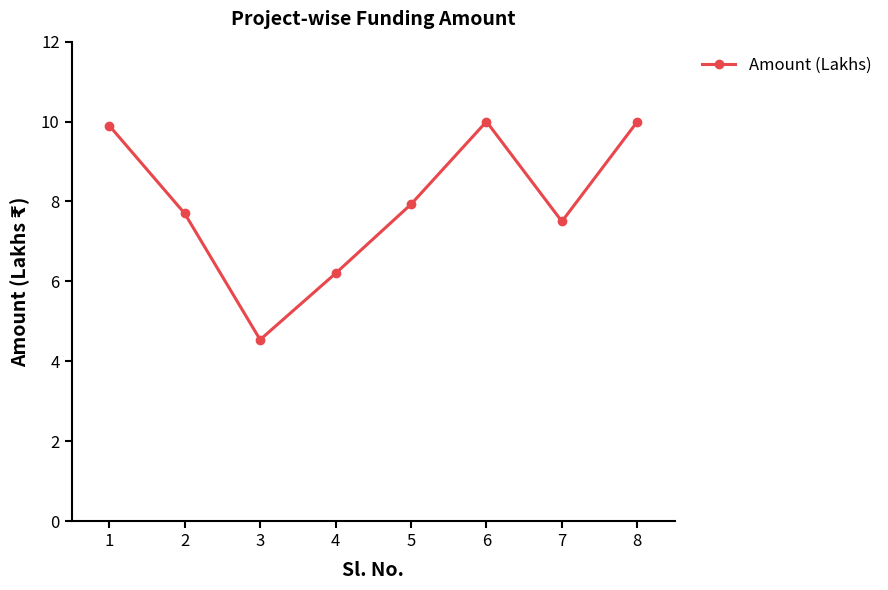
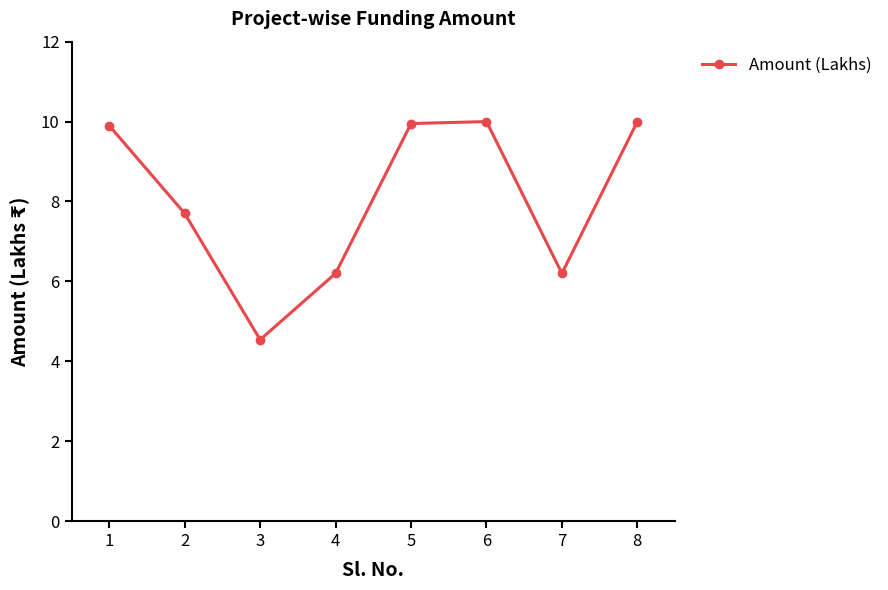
5: 7.9 -> 10.0
7: 7.5 -> 6.2
